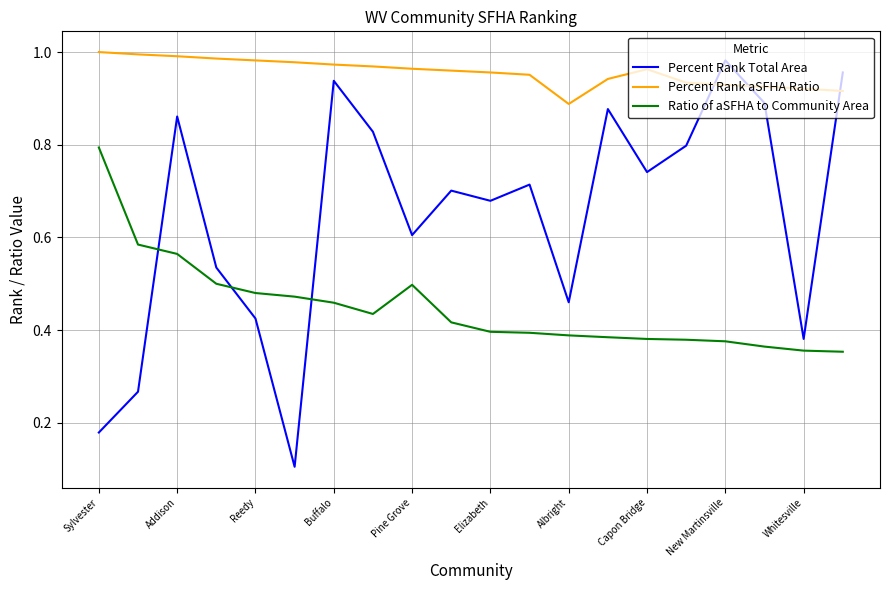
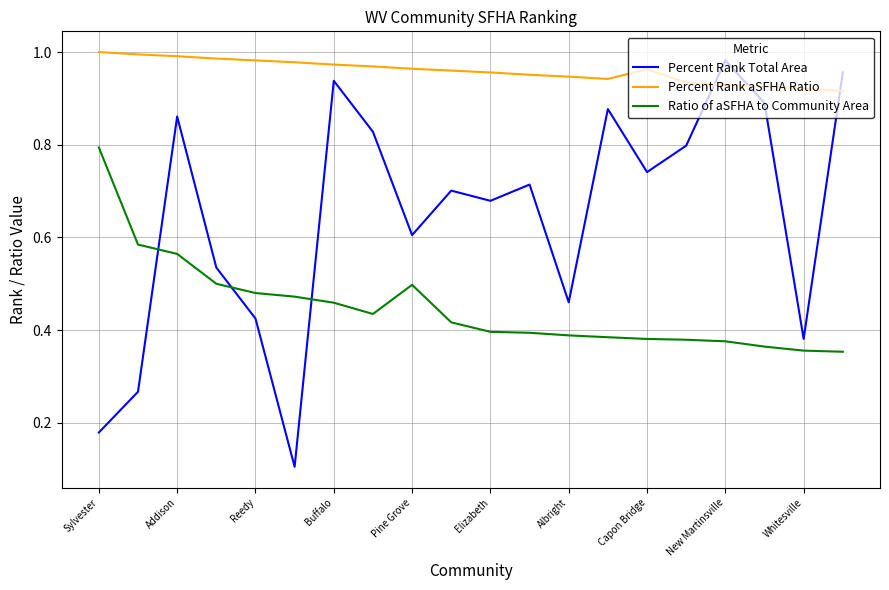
Percent Rank aSFHA Ratio, Albright: 0.89 -> 0.95
